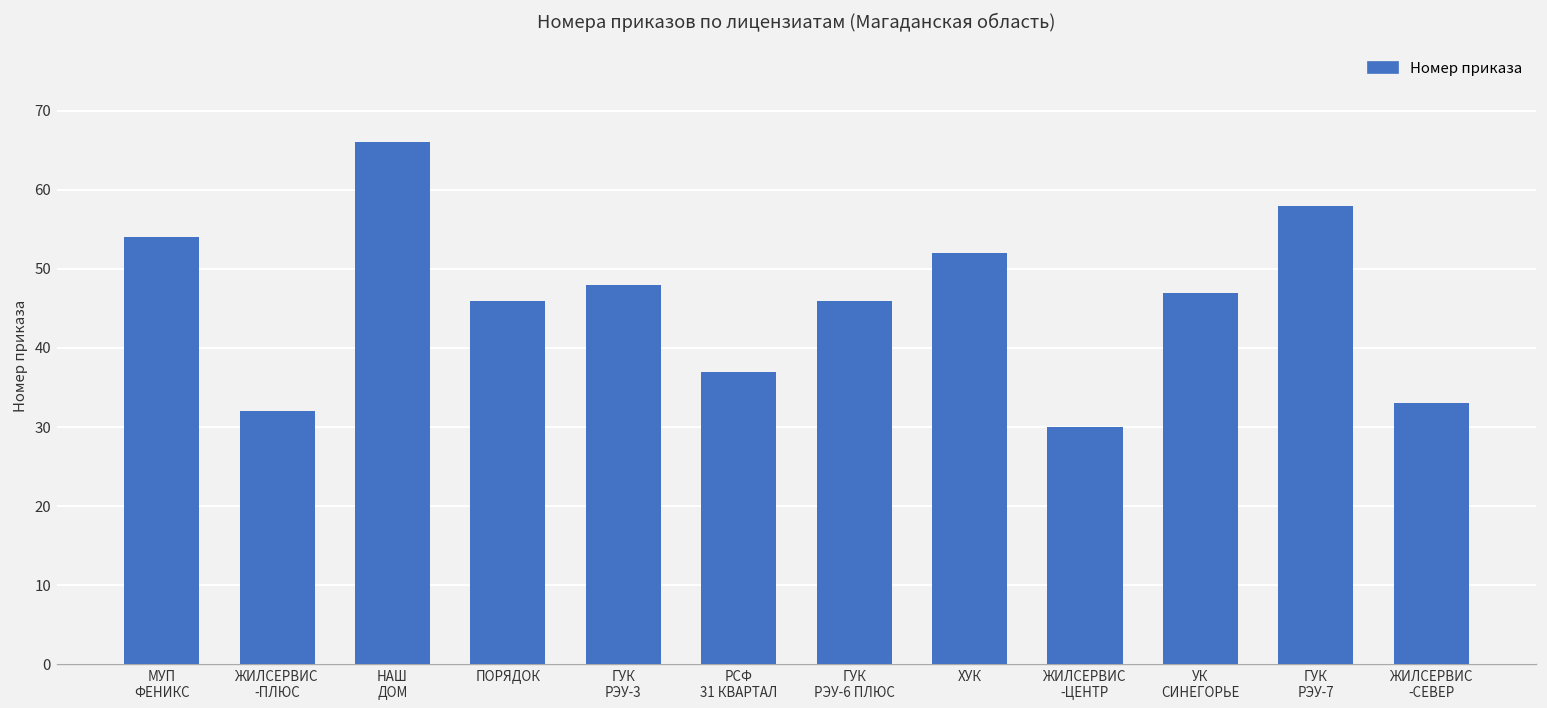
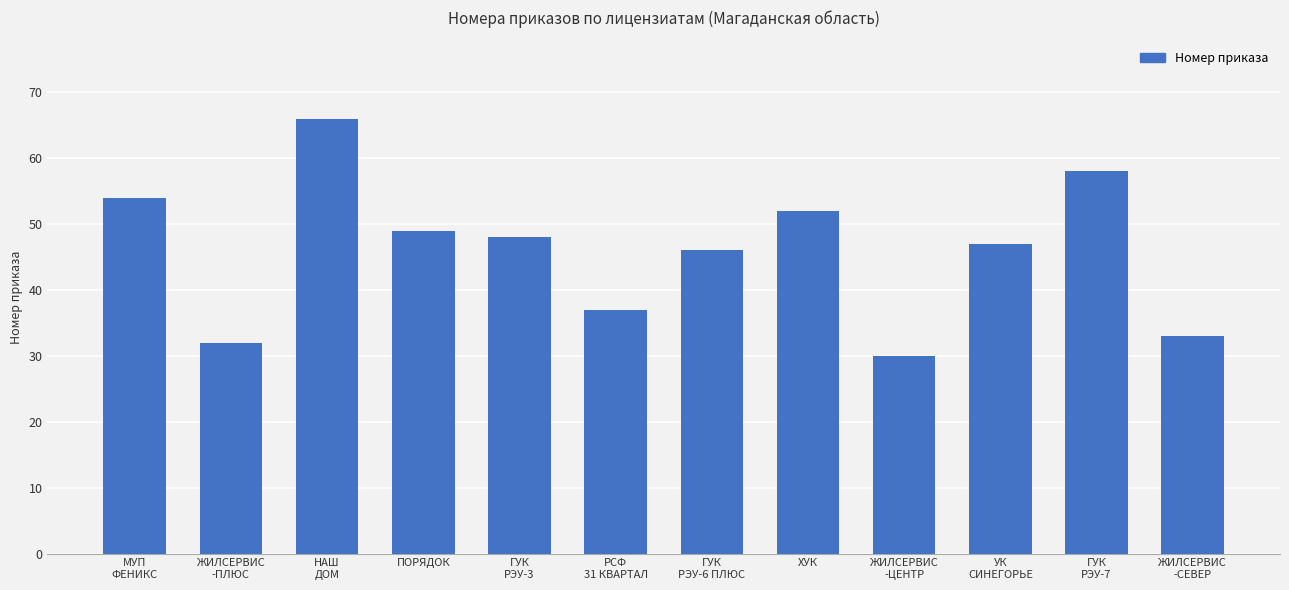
ПОРЯДОК: 46 -> 49
